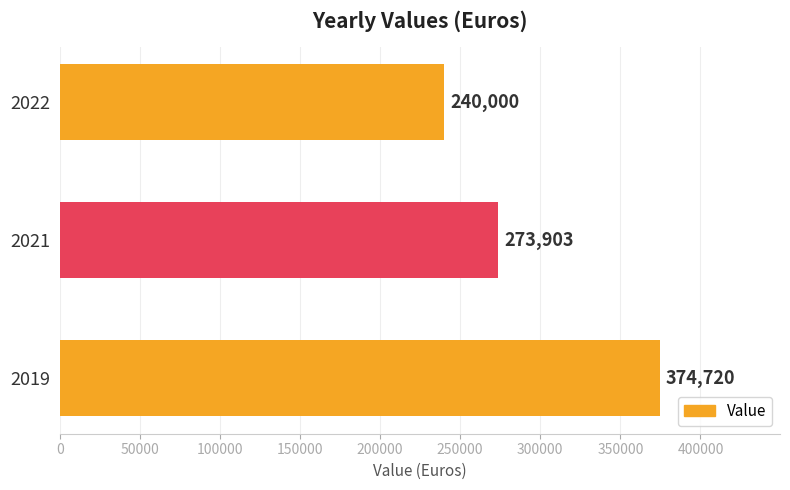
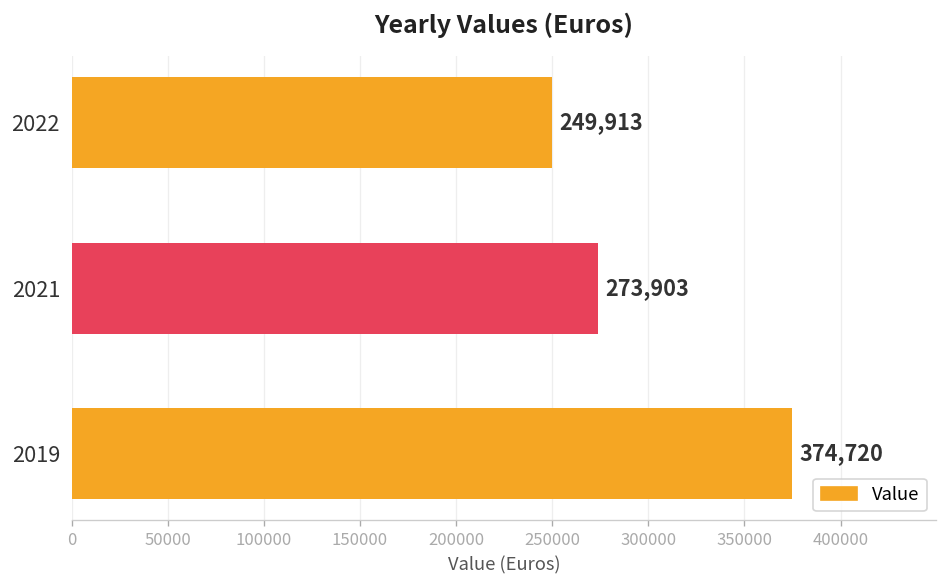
2022: 240,000 -> 249,913
